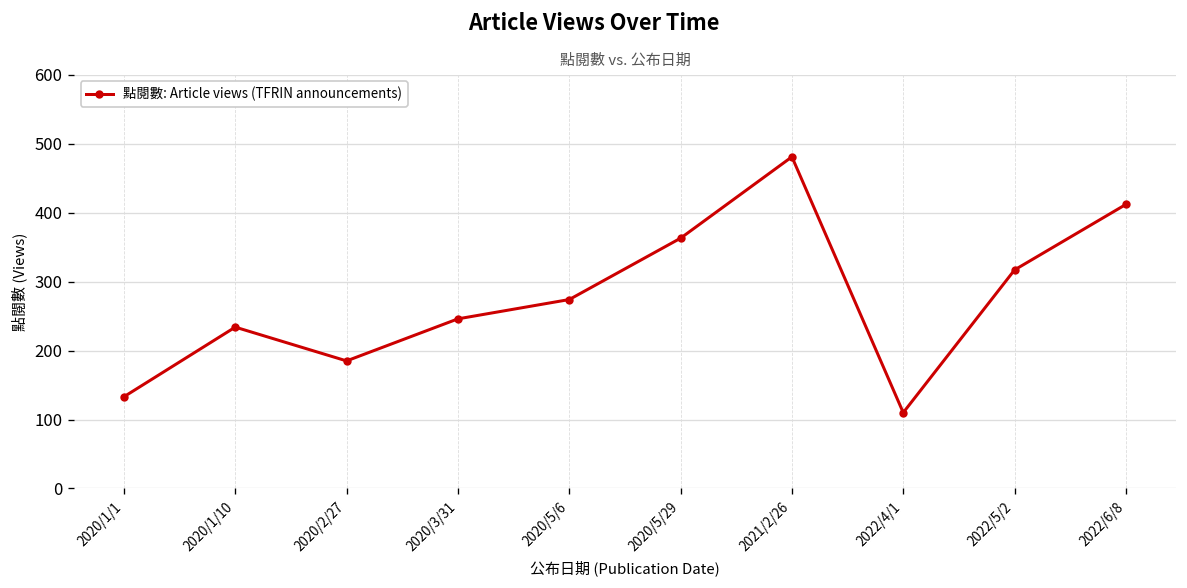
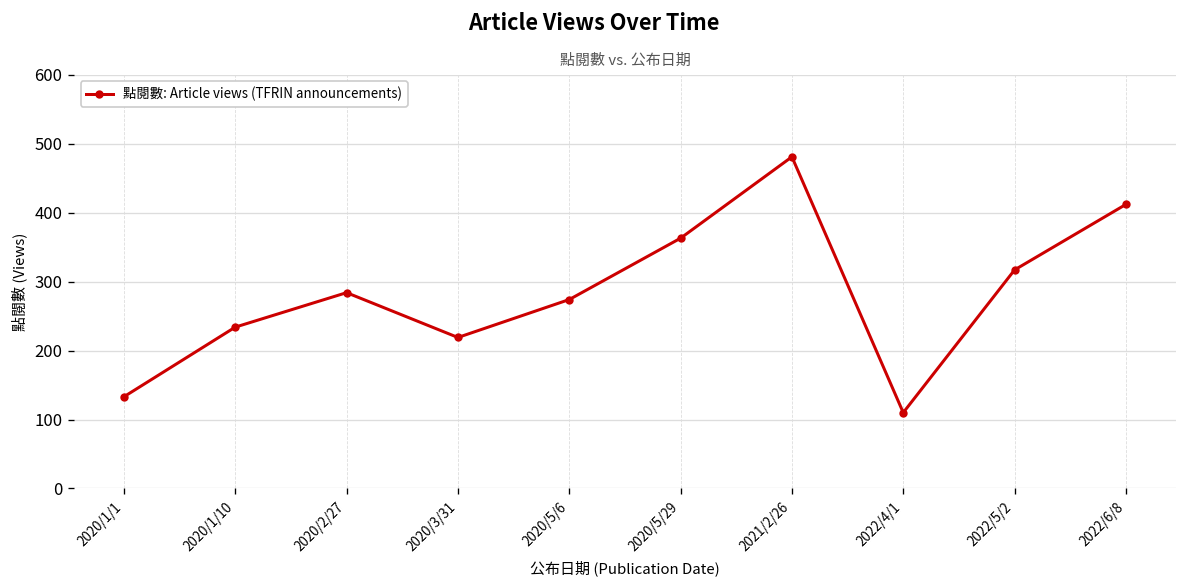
2020/2/27: 190 -> 280
2020/3/31: 250 -> 220
